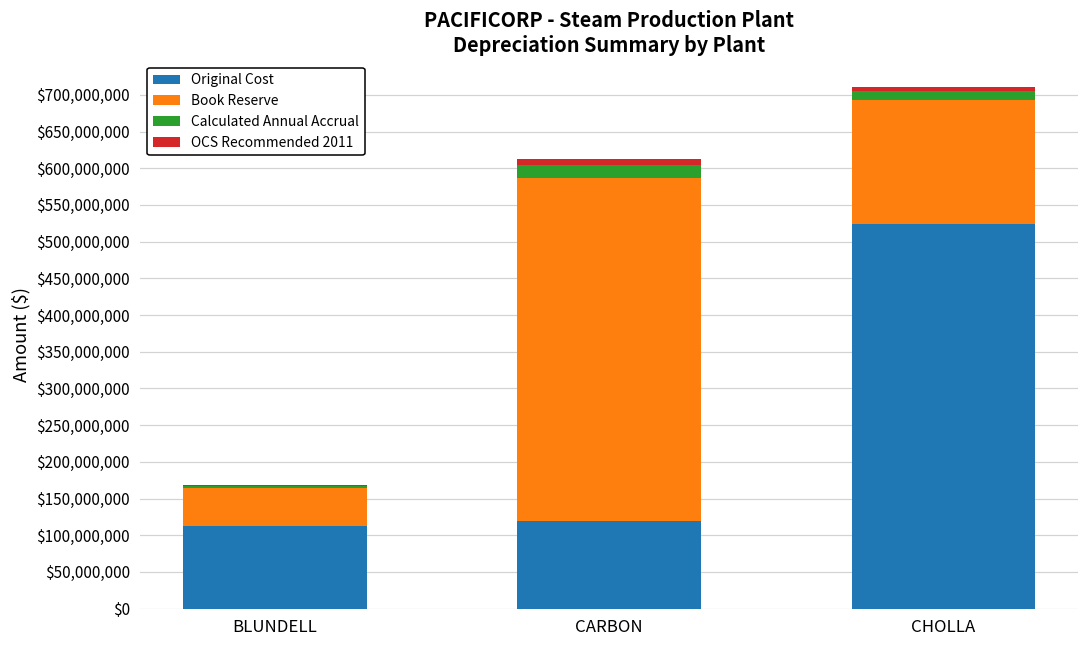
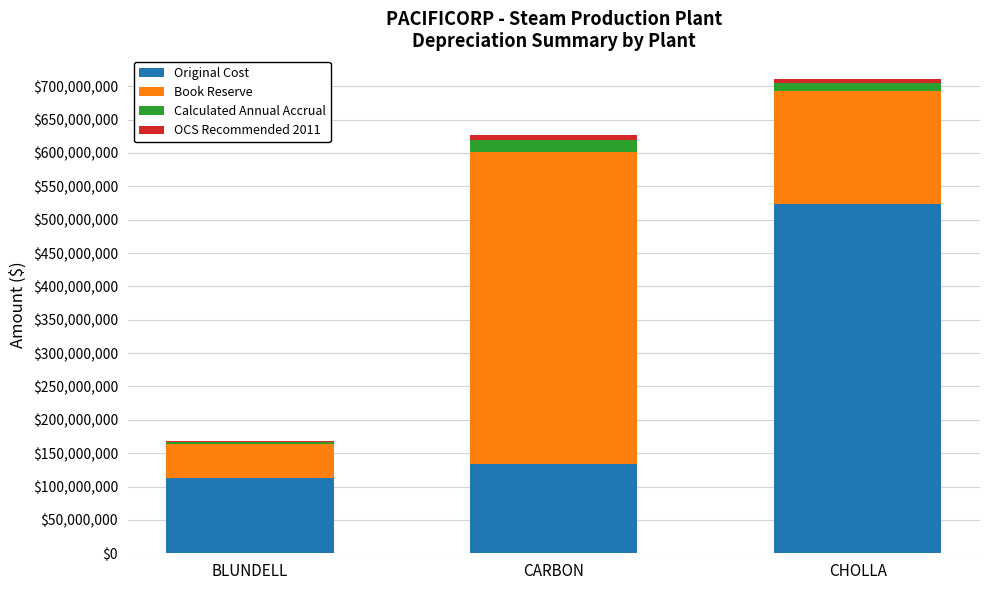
Original Cost, CARBON: $120,000,000 -> $130,000,000
